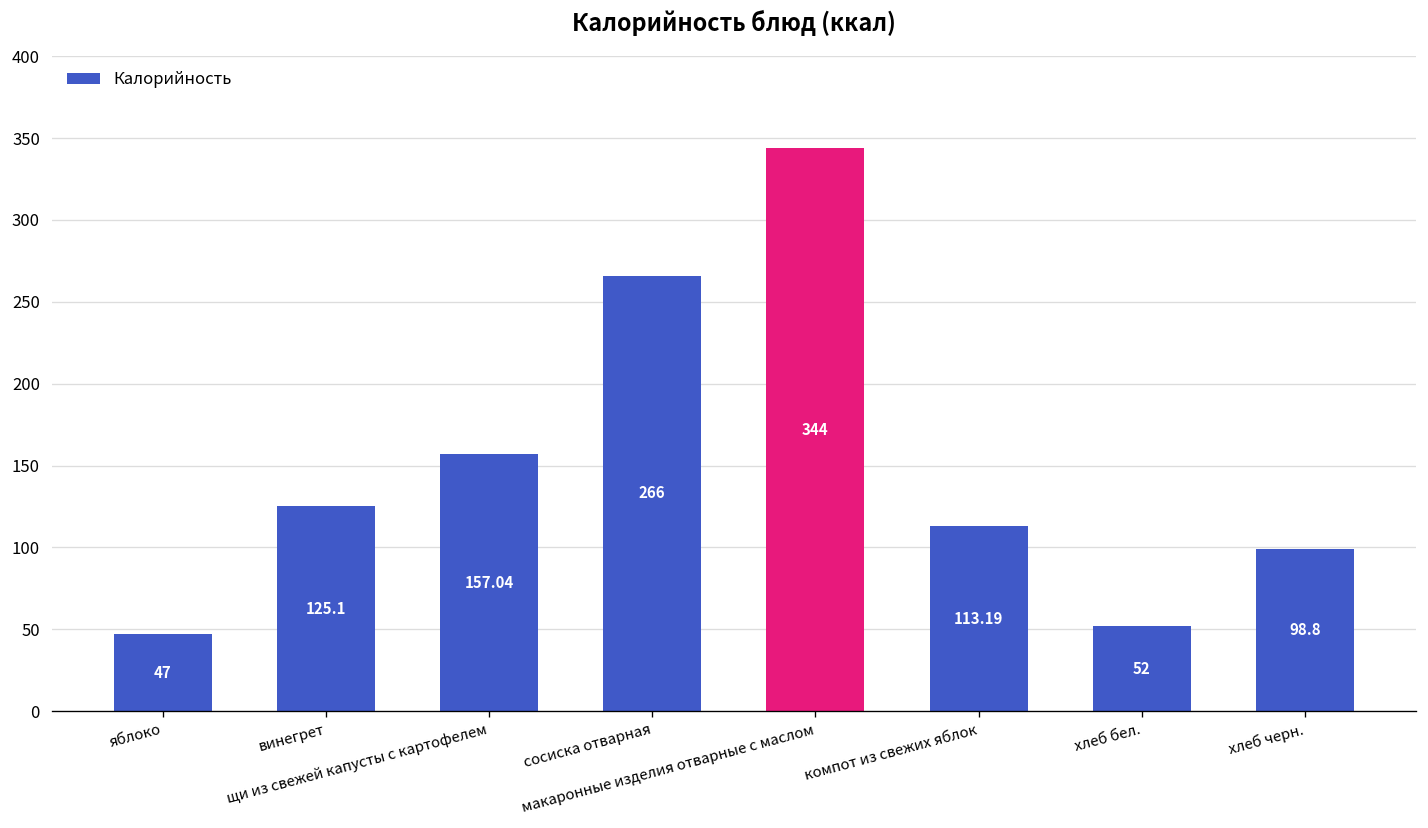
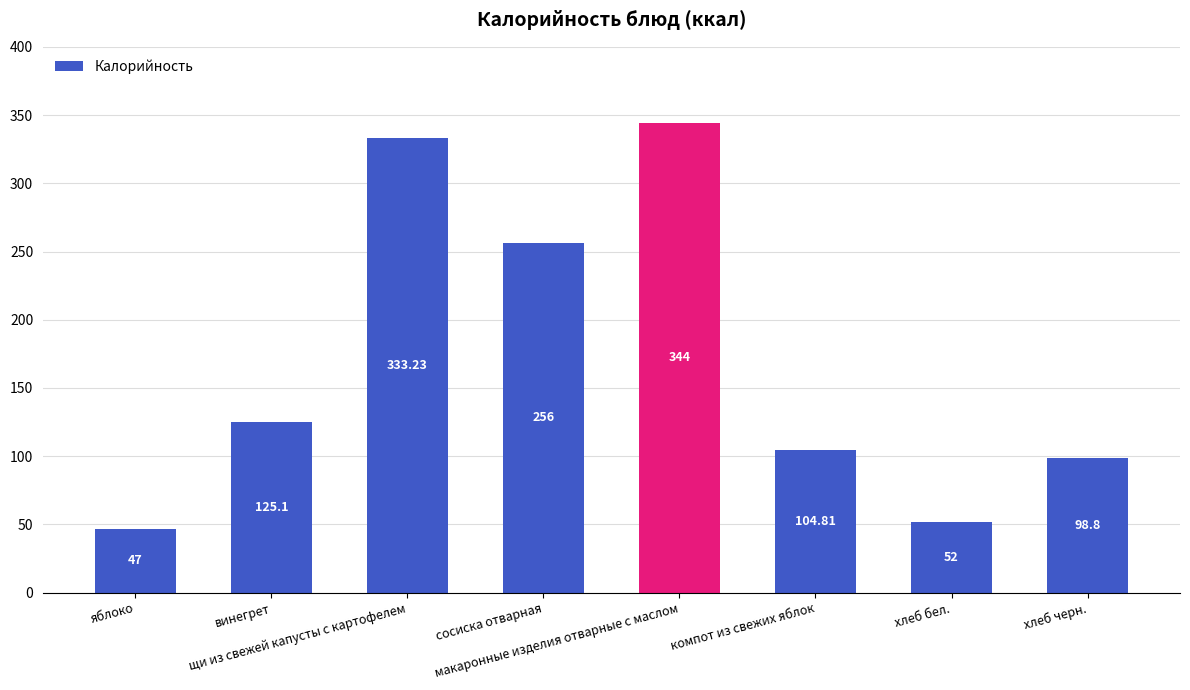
щи из свежей капусты с картофелем: 157.04 -> 333.23
сосиска отварная: 266 -> 256
компот из свежих яблок: 113.19 -> 104.81
